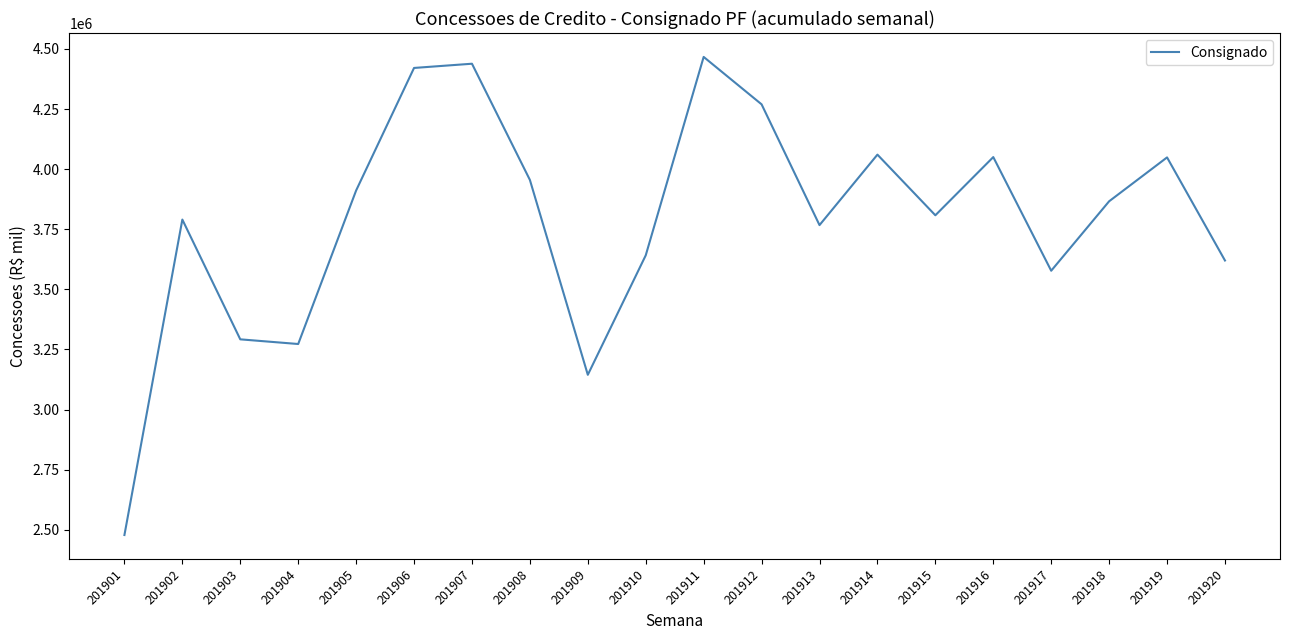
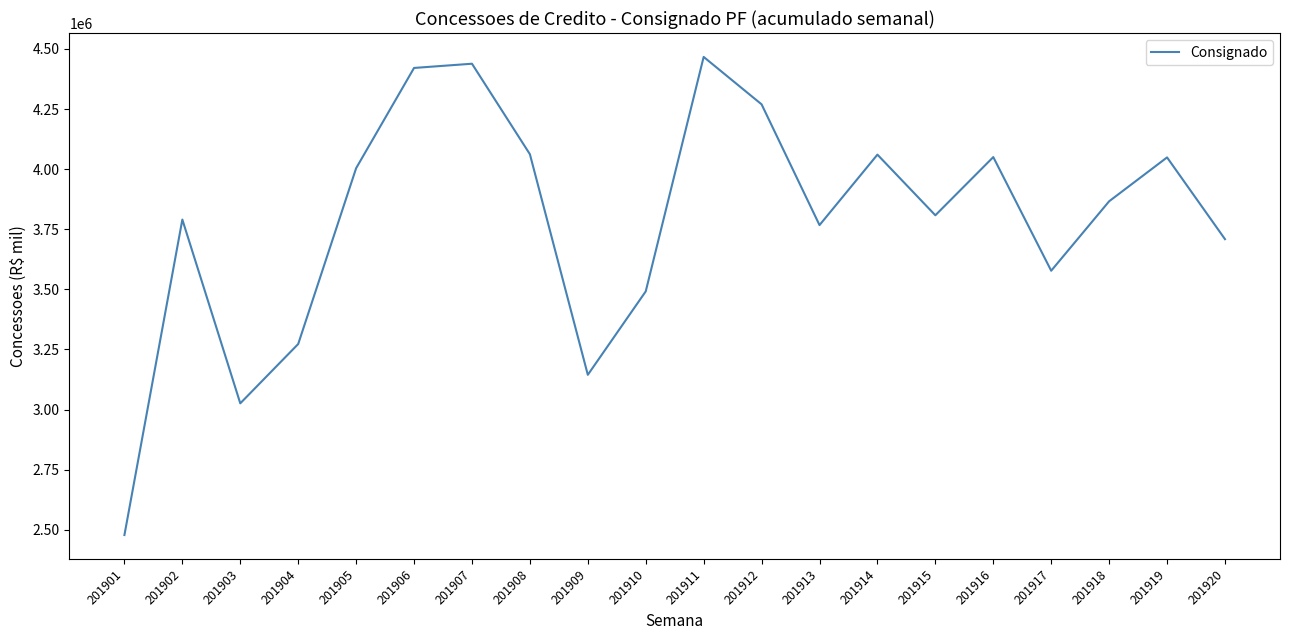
201903: 3290000 -> 3030000
201905: 3910000 -> 4000000
201908: 3960000 -> 4060000
201910: 3640000 -> 3490000
201920: 3620000 -> 3710000
